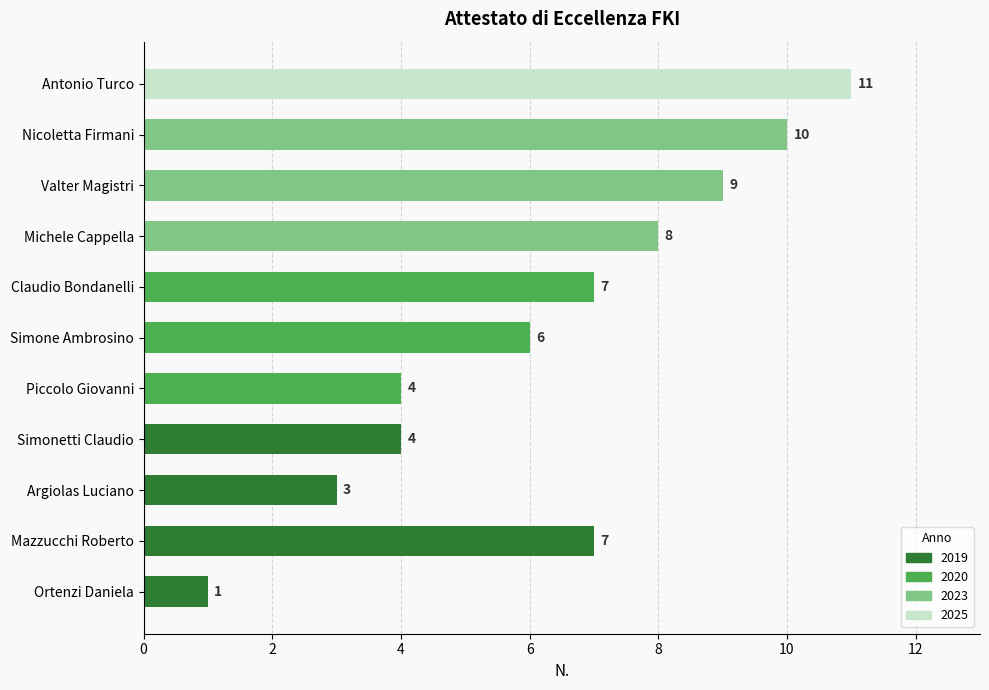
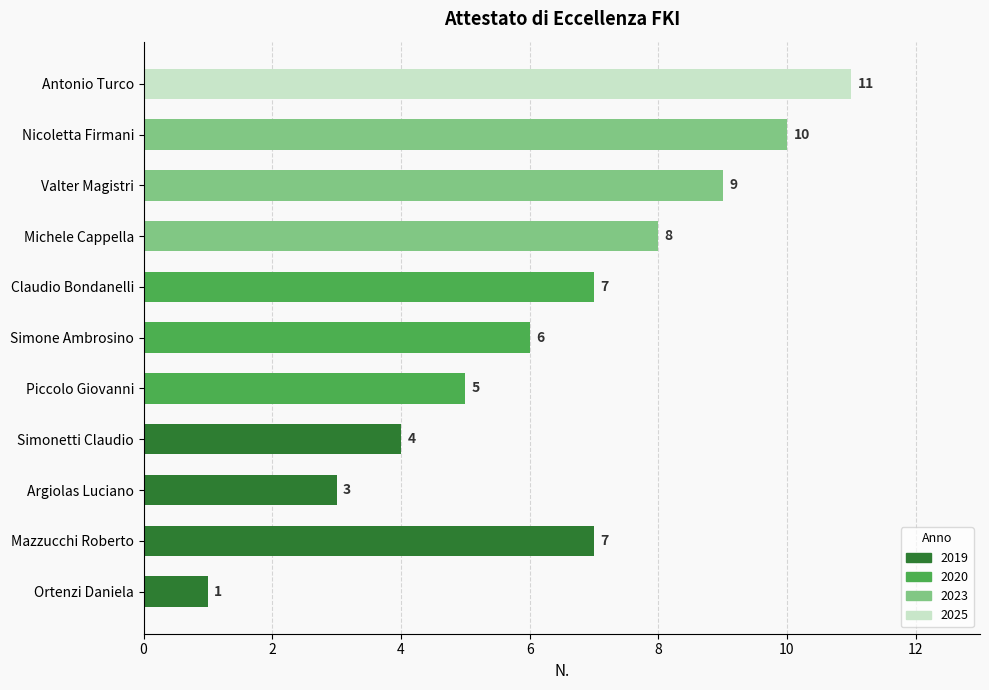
Piccolo Giovanni: 4 -> 5
